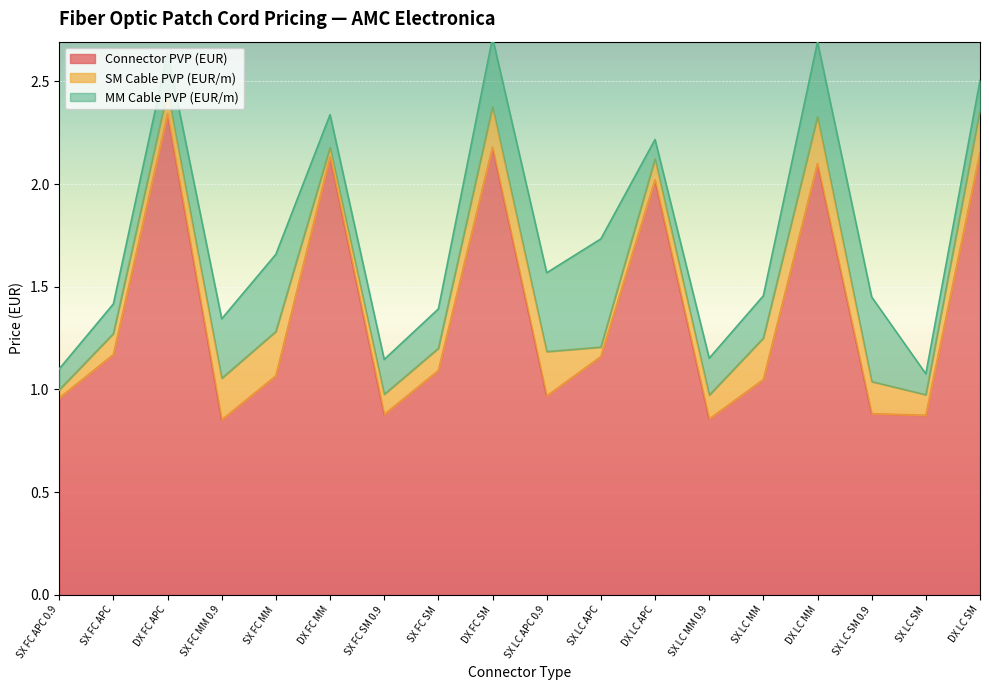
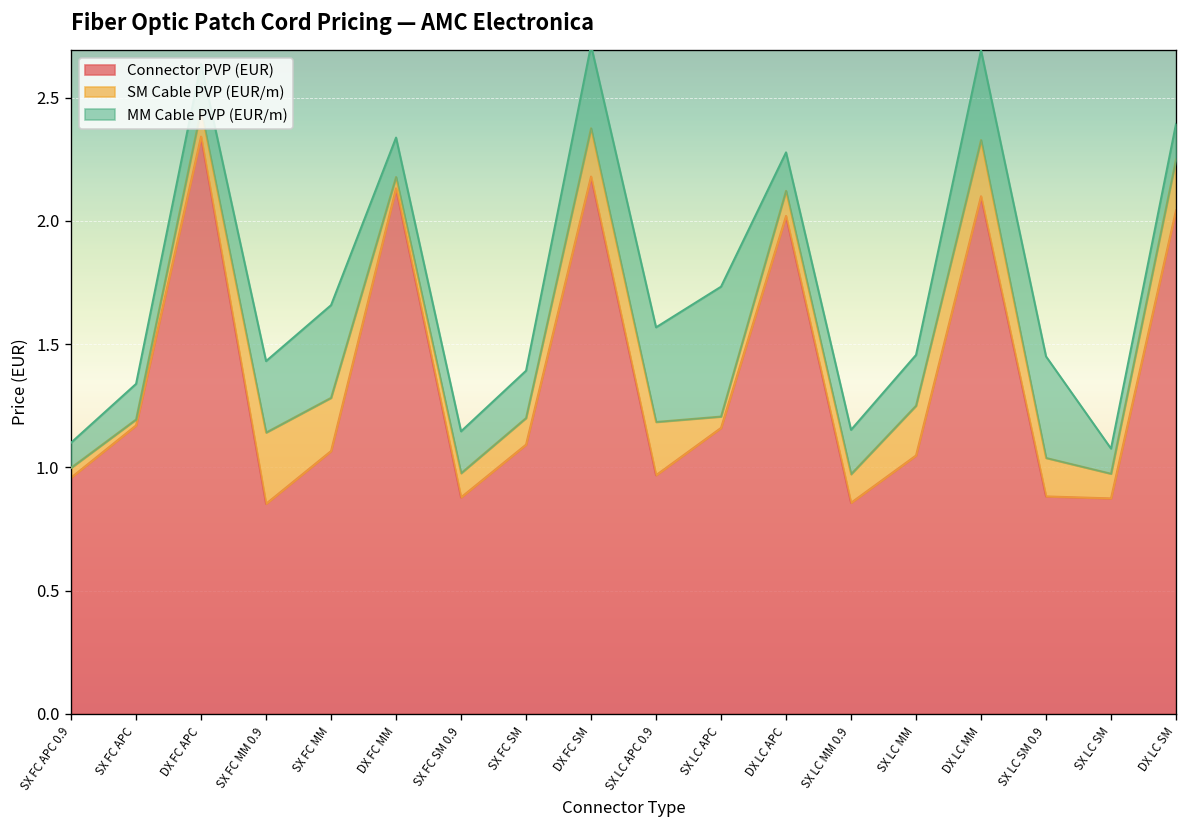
SM Cable PVP (EUR/m), SX FC APC: 0.10 -> 0.02
SM Cable PVP (EUR/m), SX FC MM 0.9: 0.20 -> 0.29
MM Cable PVP (EUR/m), DX LC APC: 0.10 -> 0.16
Connector PVP (EUR), DX LC SM: 2.15 -> 2.04
